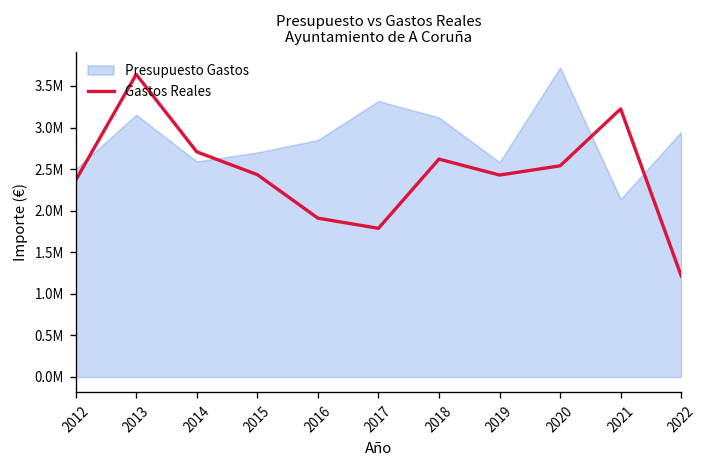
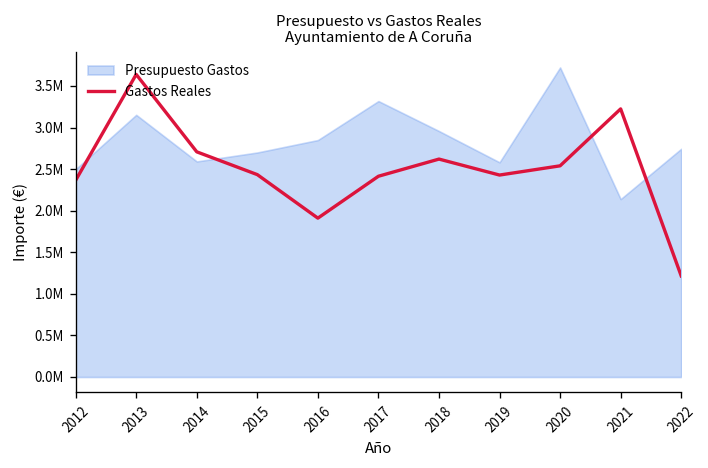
Gastos Reales, 2017: 1800000 -> 2400000
Presupuesto Gastos, 2018: 3100000 -> 3000000
Presupuesto Gastos, 2022: 2900000 -> 2700000
